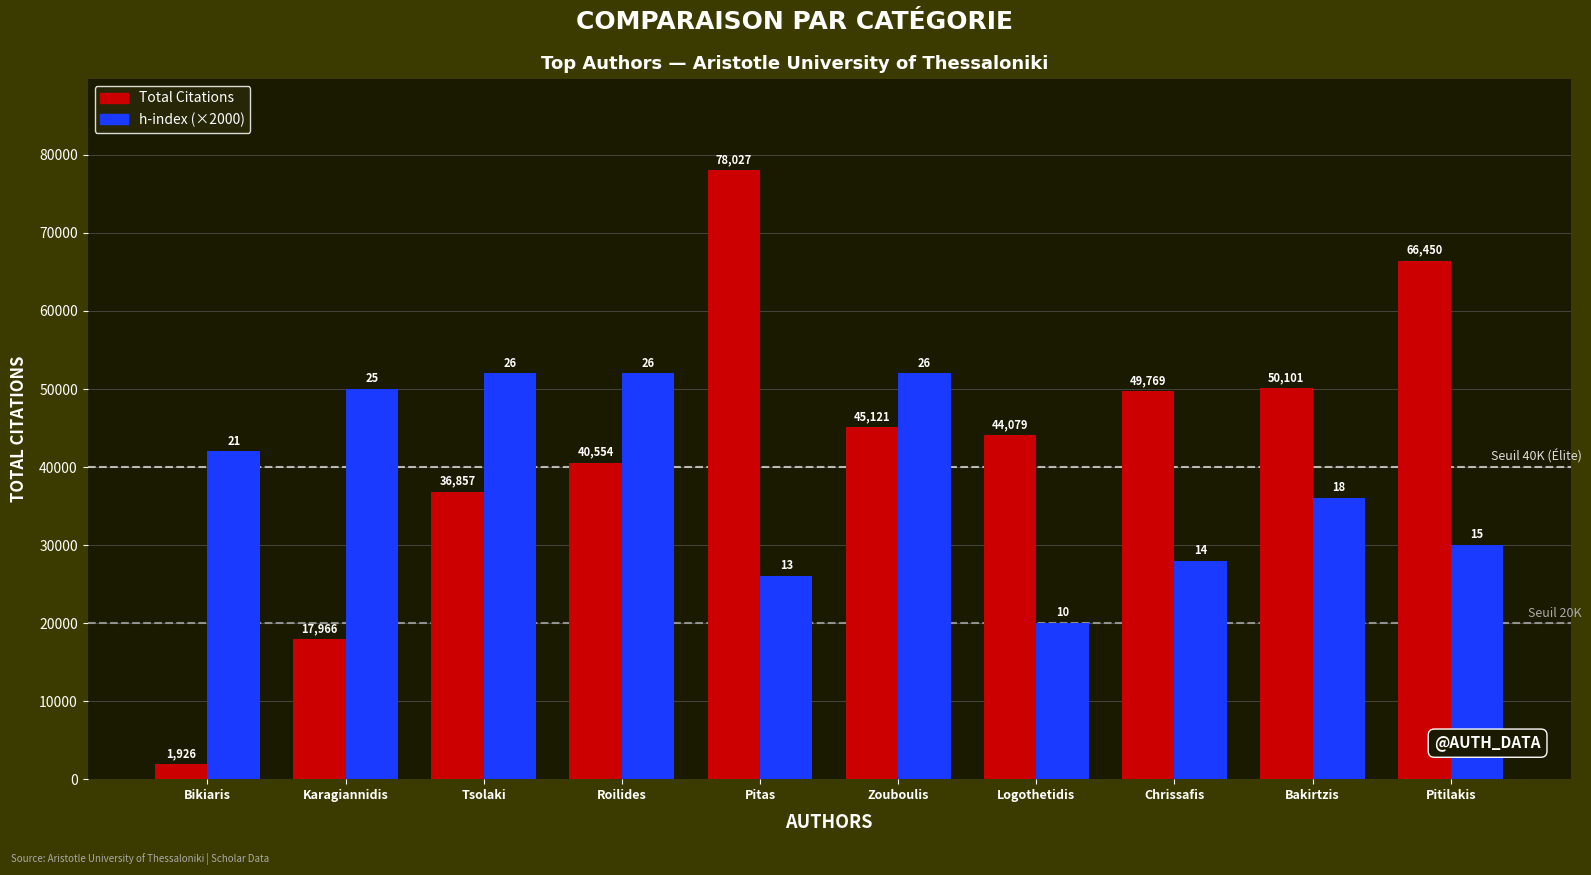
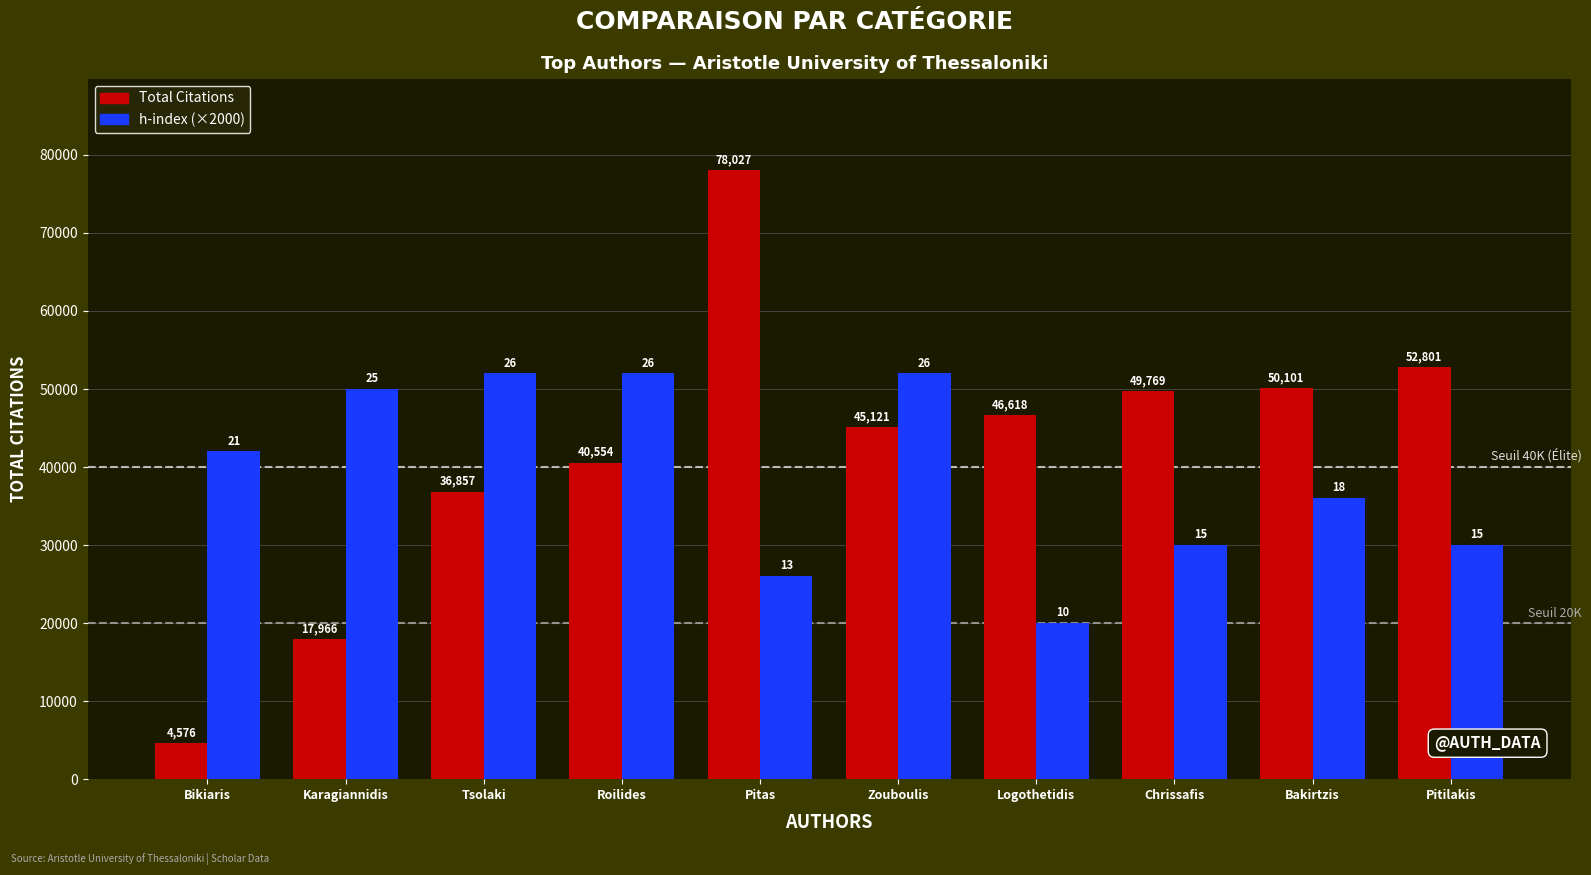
Total Citations, Bikiaris: 1,926 -> 4,576
Total Citations, Logothetidis: 44,079 -> 46,618
h-index (×2000), Chrissafis: 14 -> 15
Total Citations, Pitilakis: 66,450 -> 52,801
